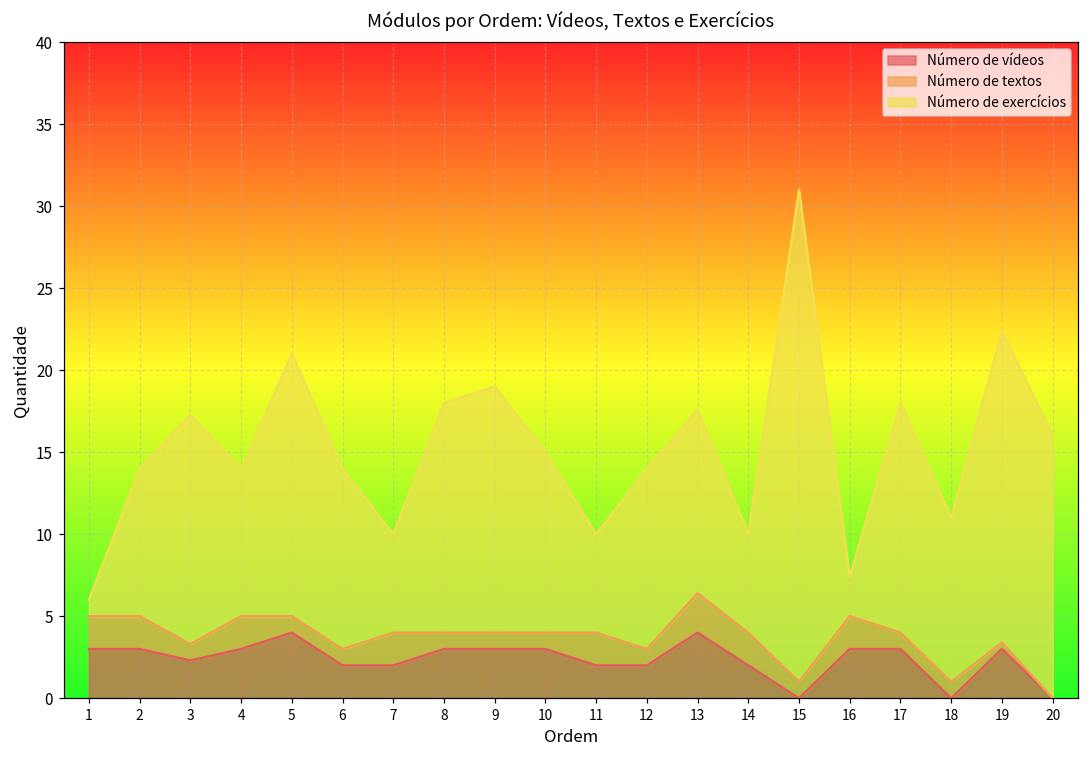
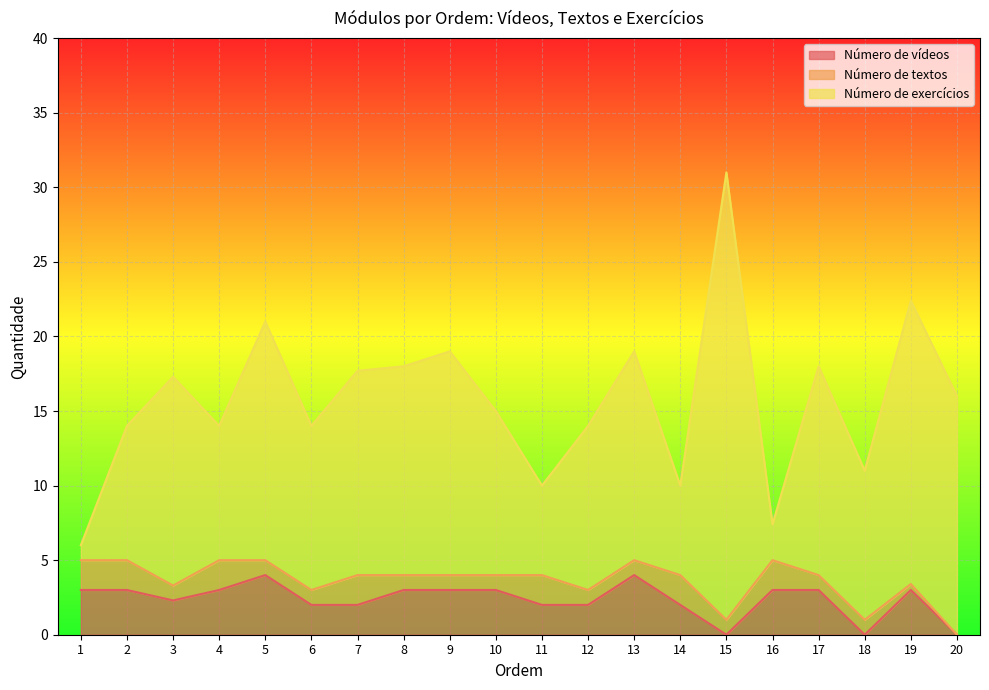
Número de exercícios, 7: 6.0 -> 13.7
Número de textos, 13: 2.4 -> 1.0
Número de exercícios, 13: 11.2 -> 14.0
